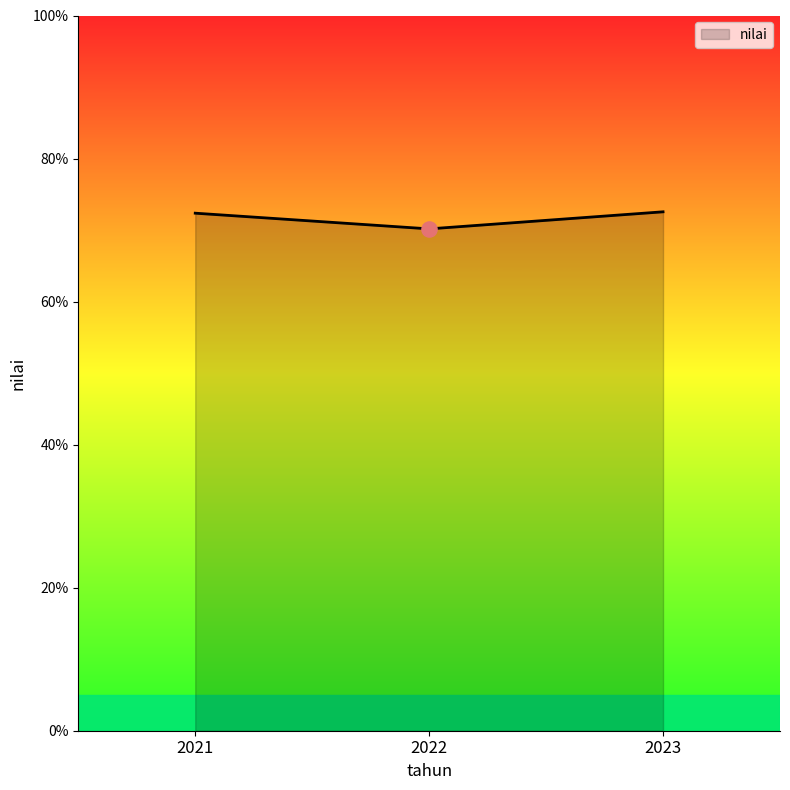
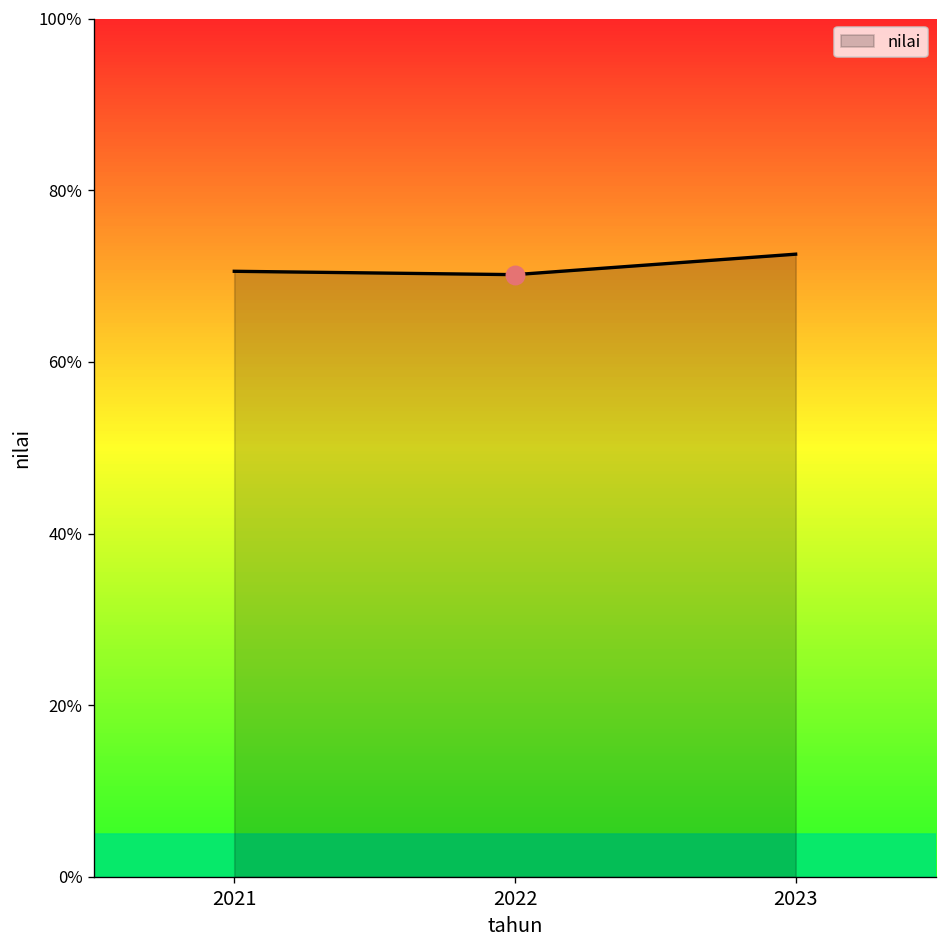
nilai, 2021: 72% -> 71%
